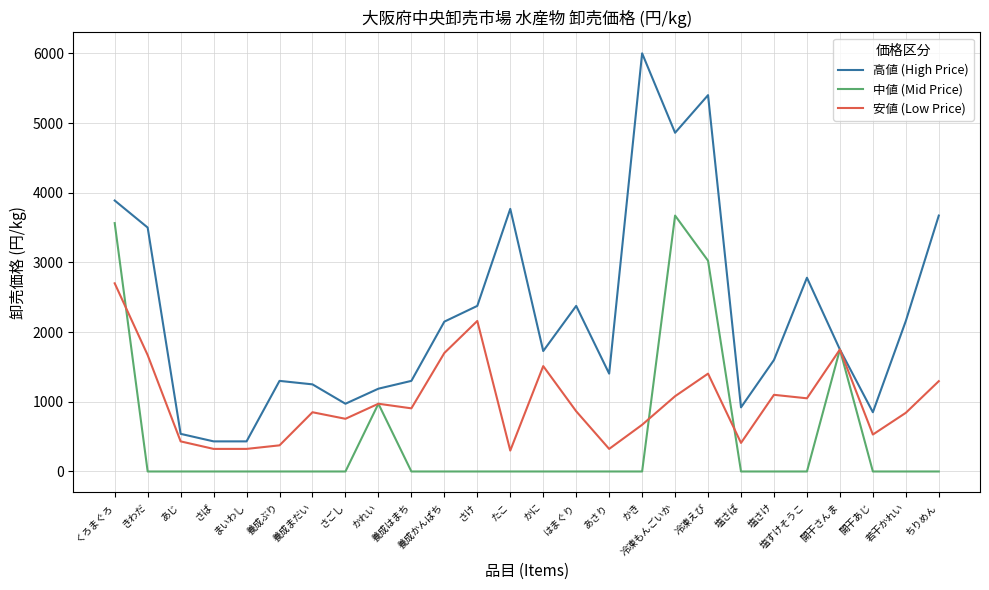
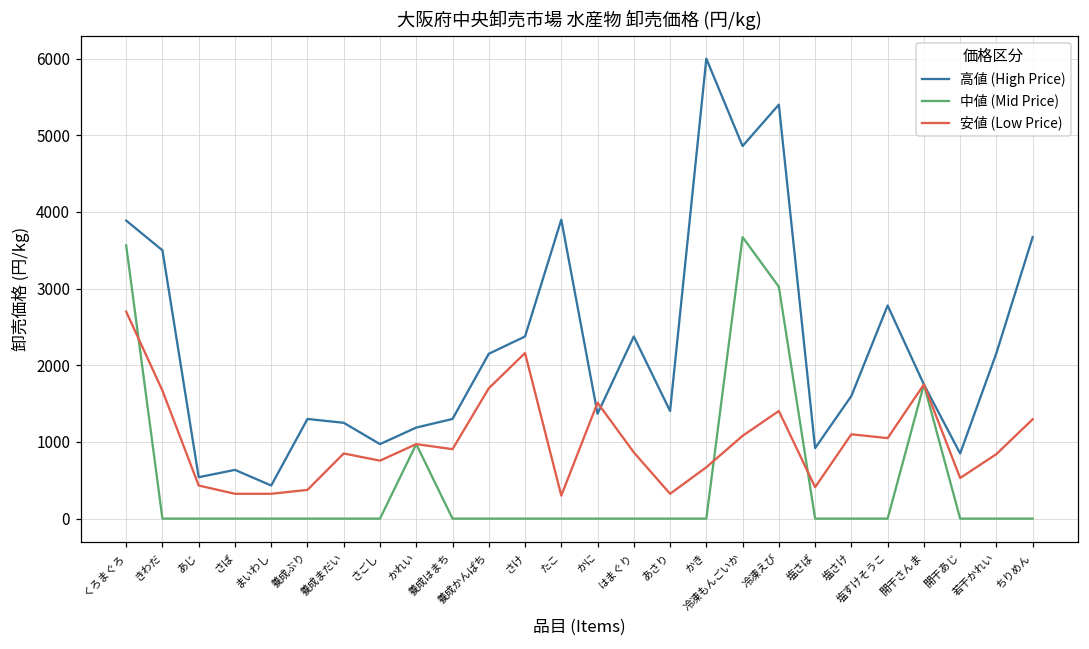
高値 (High Price), さば: 400 -> 600
高値 (High Price), たこ: 3800 -> 3900
高値 (High Price), かに: 1700 -> 1400
